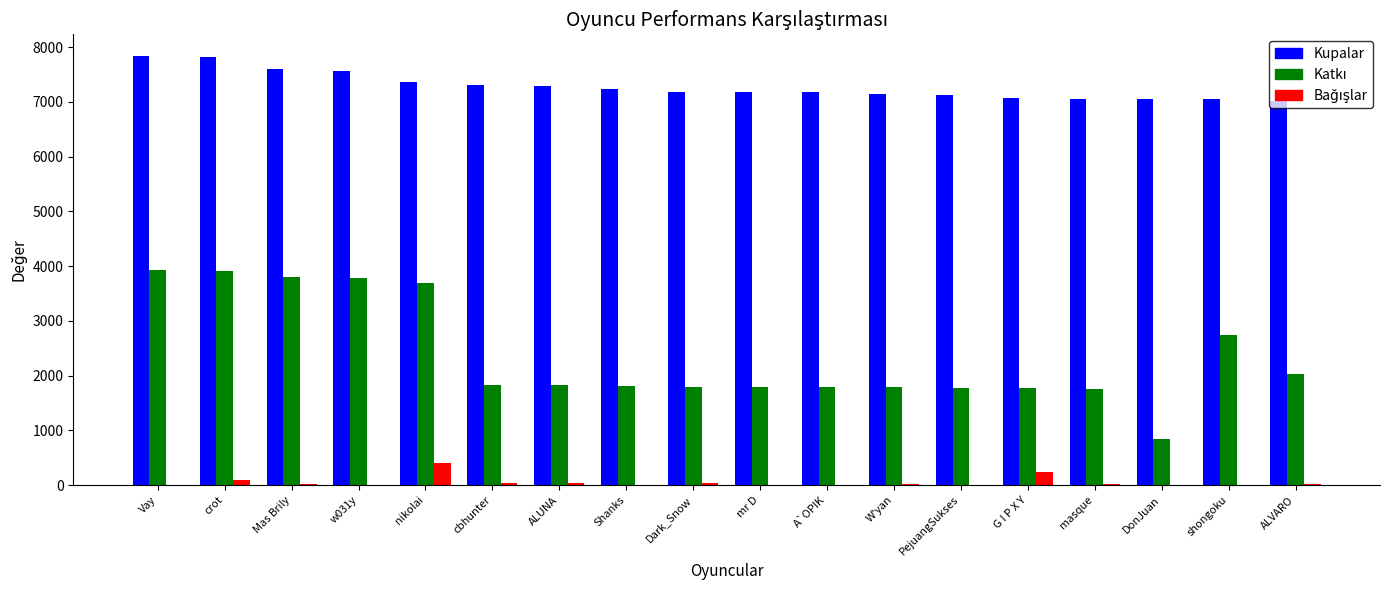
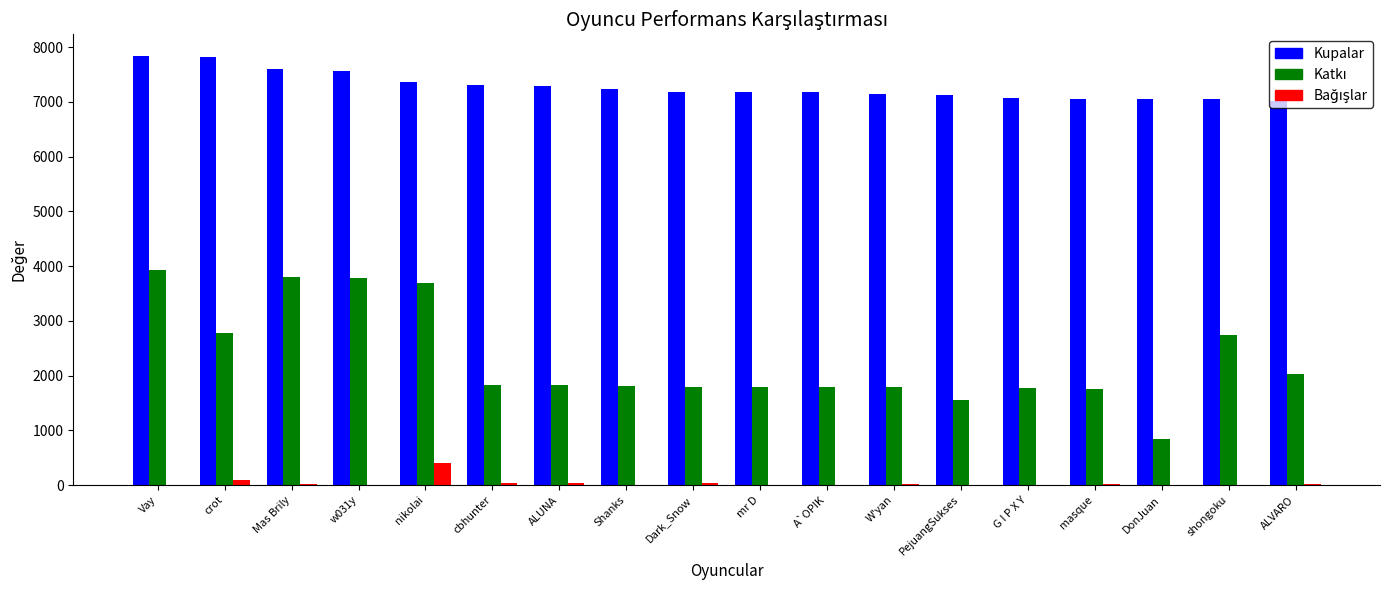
Katkı, crot: 3900 -> 2800
Katkı, PejuangSukses: 1800 -> 1600
Bağışlar, G I P X Y: 200 -> 0
